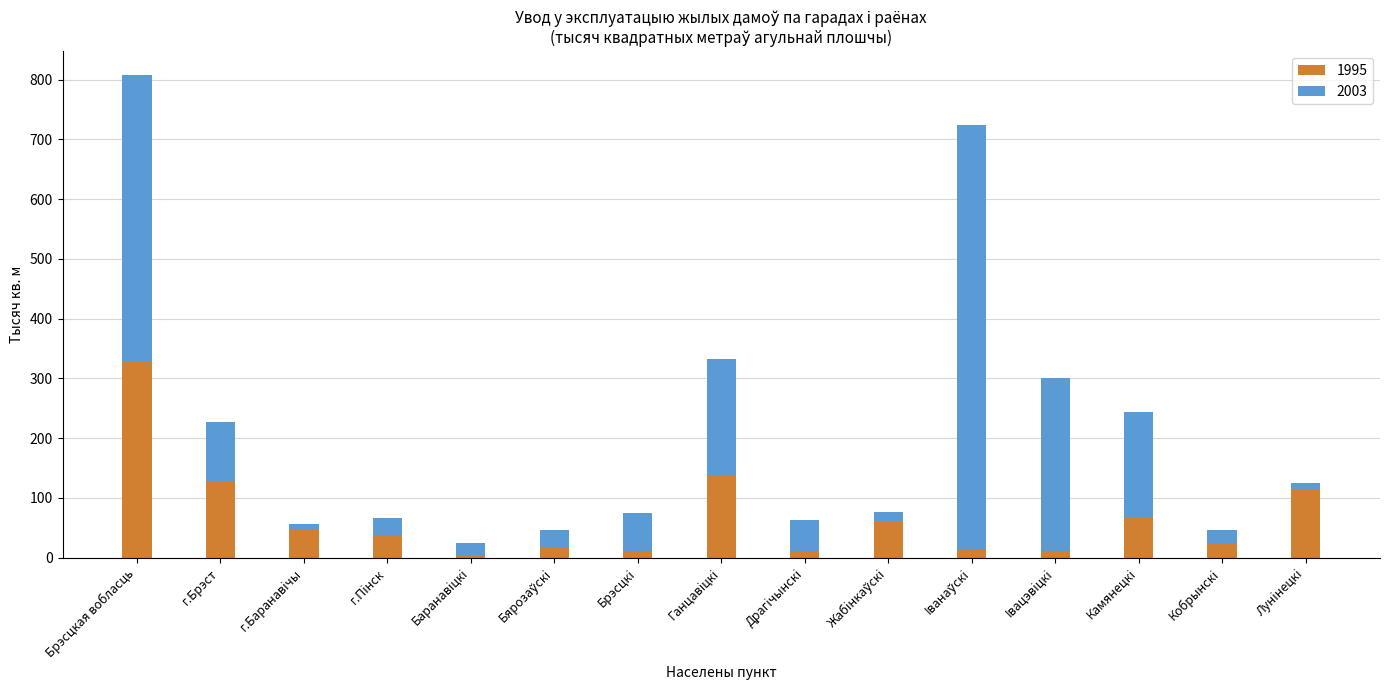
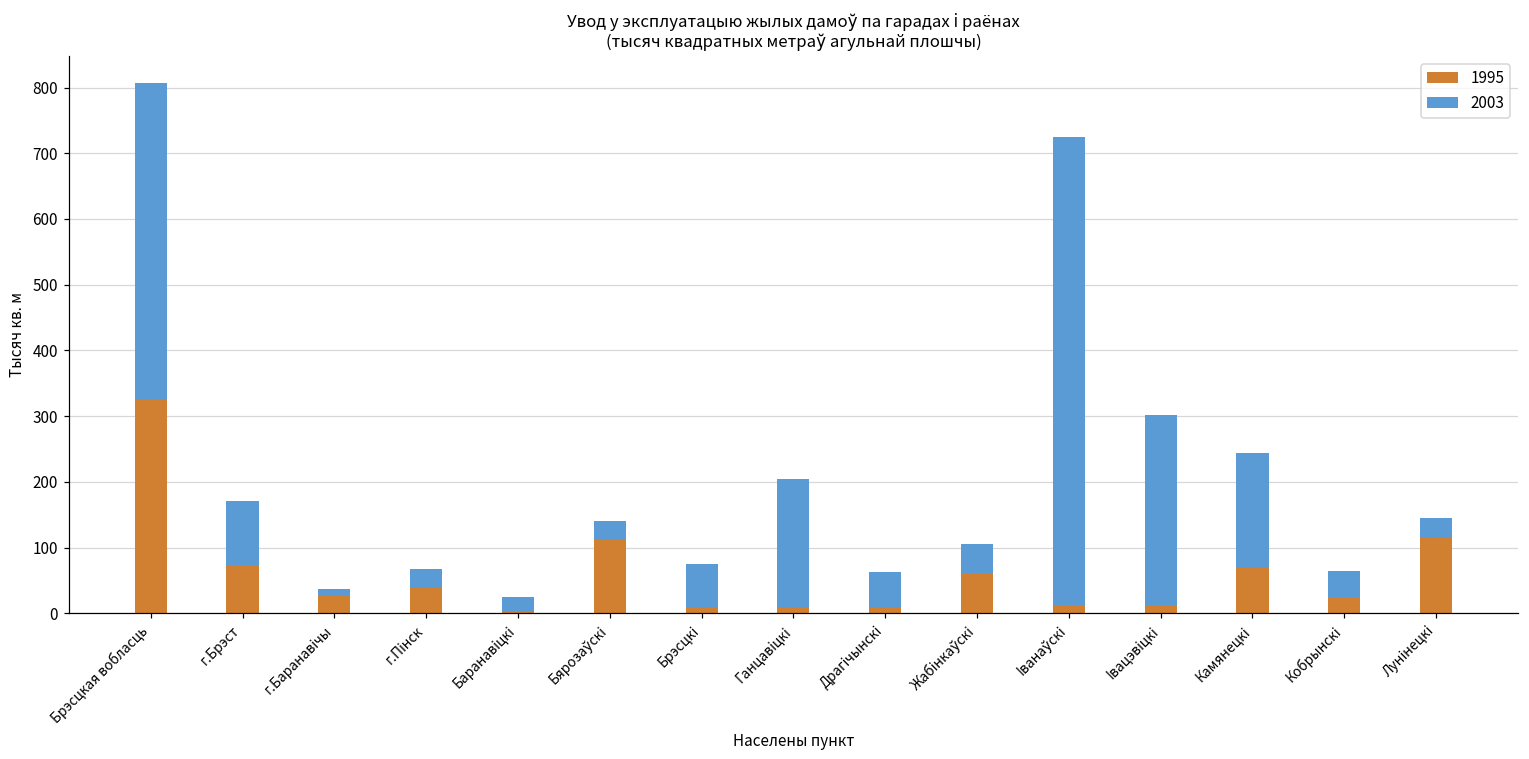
1995, г.Брэст: 130 -> 70
1995, г.Баранавiчы: 50 -> 30
1995, Бярозаўскi: 20 -> 110
1995, Ганцавiцкi: 140 -> 10
2003, Жабiнкаўскi: 20 -> 40
2003, Кобрынскi: 20 -> 40
2003, Лунiнецкi: 10 -> 30
